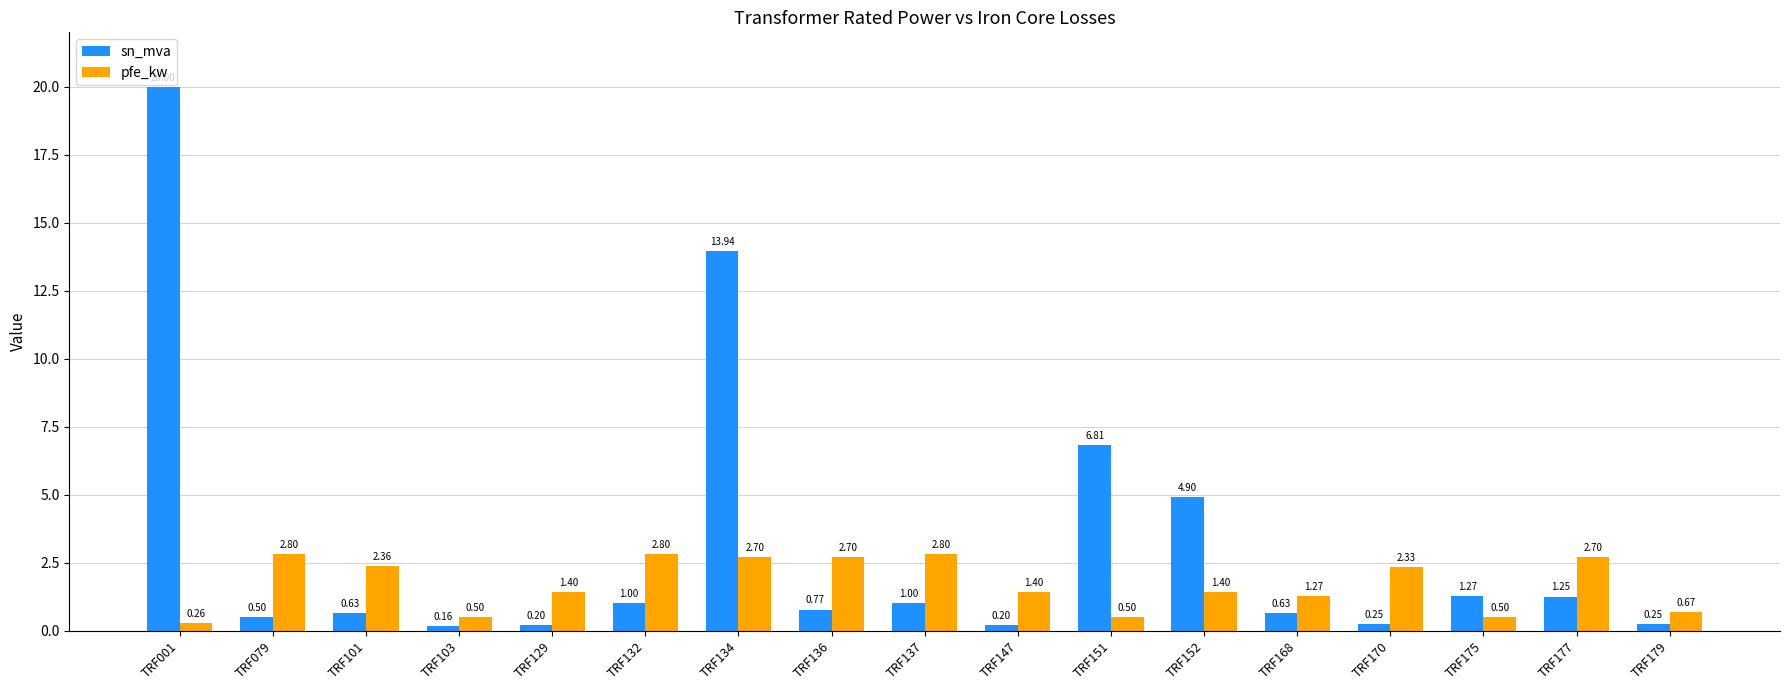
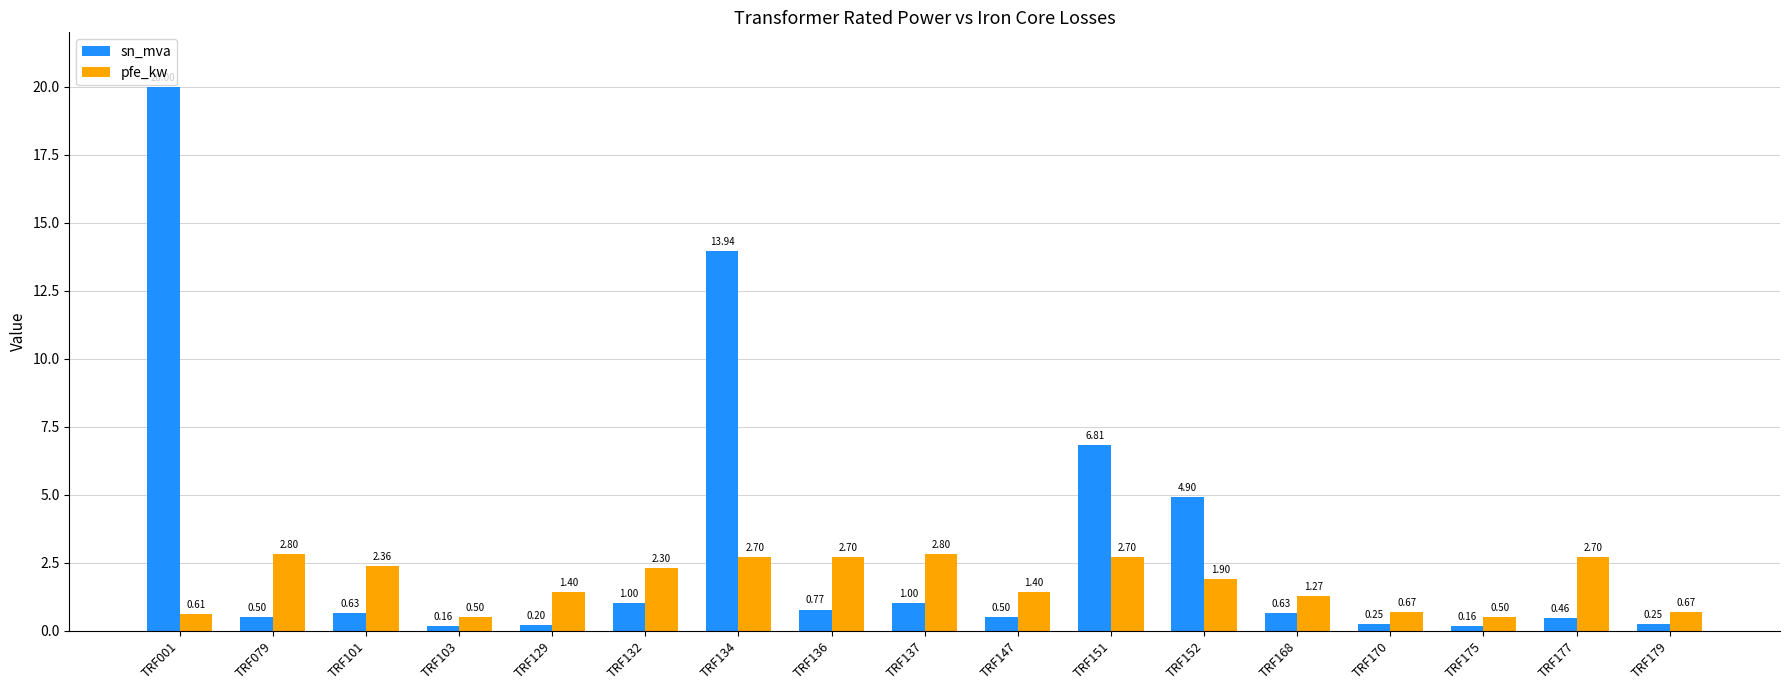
pfe_kw, TRF001: 0.26 -> 0.61
pfe_kw, TRF132: 2.80 -> 2.30
sn_mva, TRF147: 0.20 -> 0.50
pfe_kw, TRF151: 0.50 -> 2.70
pfe_kw, TRF152: 1.40 -> 1.90
pfe_kw, TRF170: 2.33 -> 0.67
sn_mva, TRF175: 1.27 -> 0.16
sn_mva, TRF177: 1.25 -> 0.46
